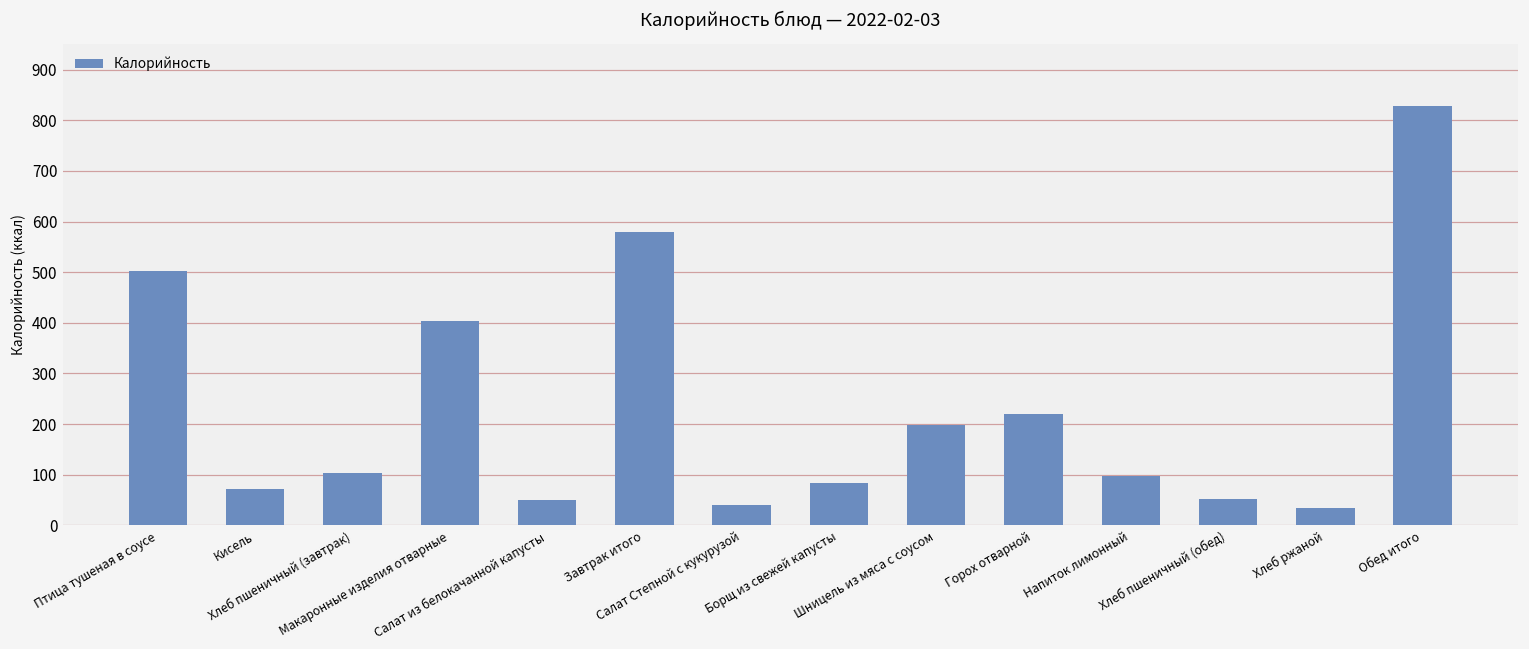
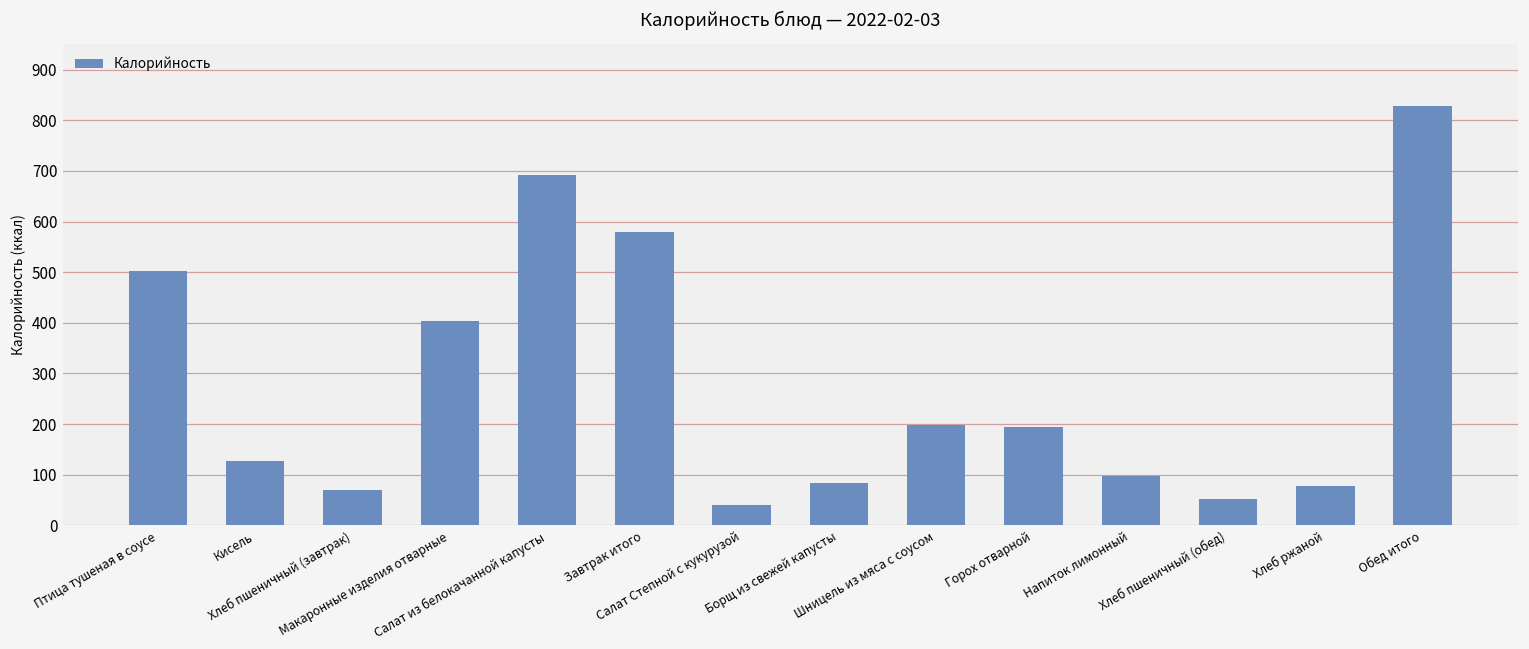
Кисель: 70 -> 130
Хлеб пшеничный (завтрак): 100 -> 70
Салат из белокачанной капусты: 50 -> 690
Горох отварной: 220 -> 190
Хлеб ржаной: 30 -> 80
